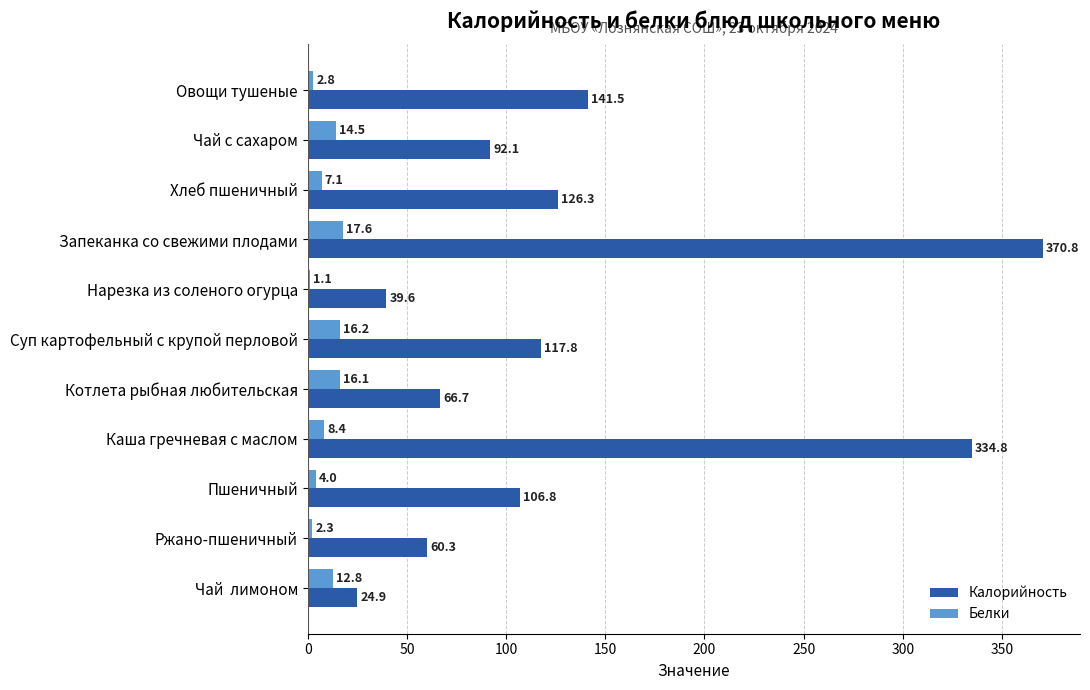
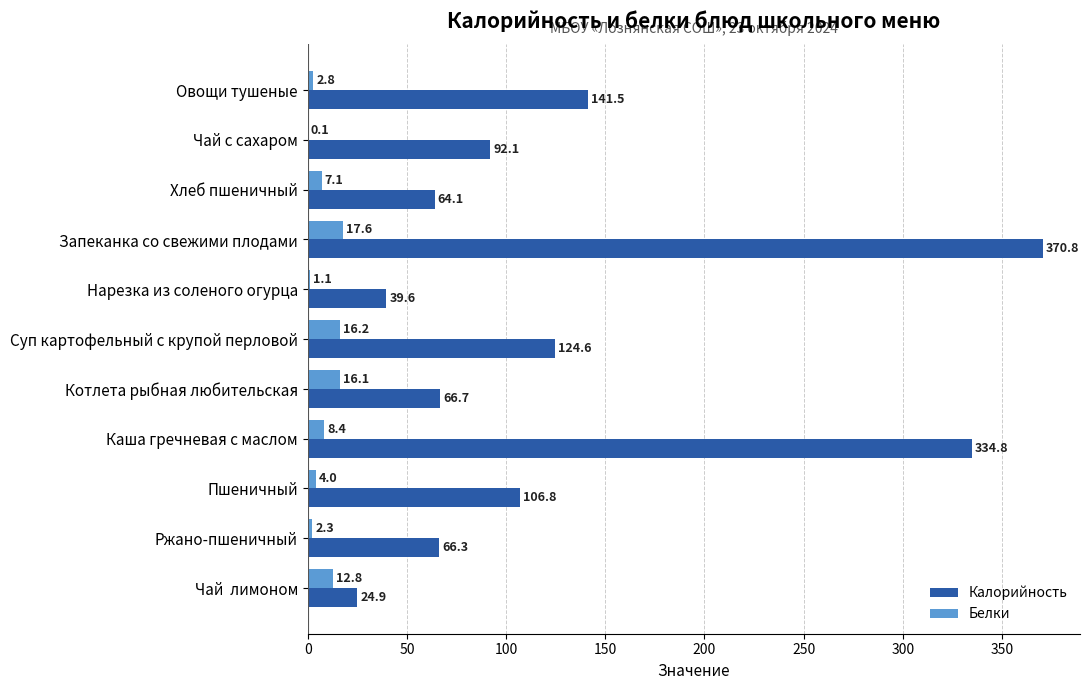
Белки, Чай с сахаром: 14.5 -> 0.1
Калорийность, Хлеб пшеничный: 126.3 -> 64.1
Калорийность, Суп картофельный с крупой перловой: 117.8 -> 124.6
Калорийность, Ржано-пшеничный: 60.3 -> 66.3
